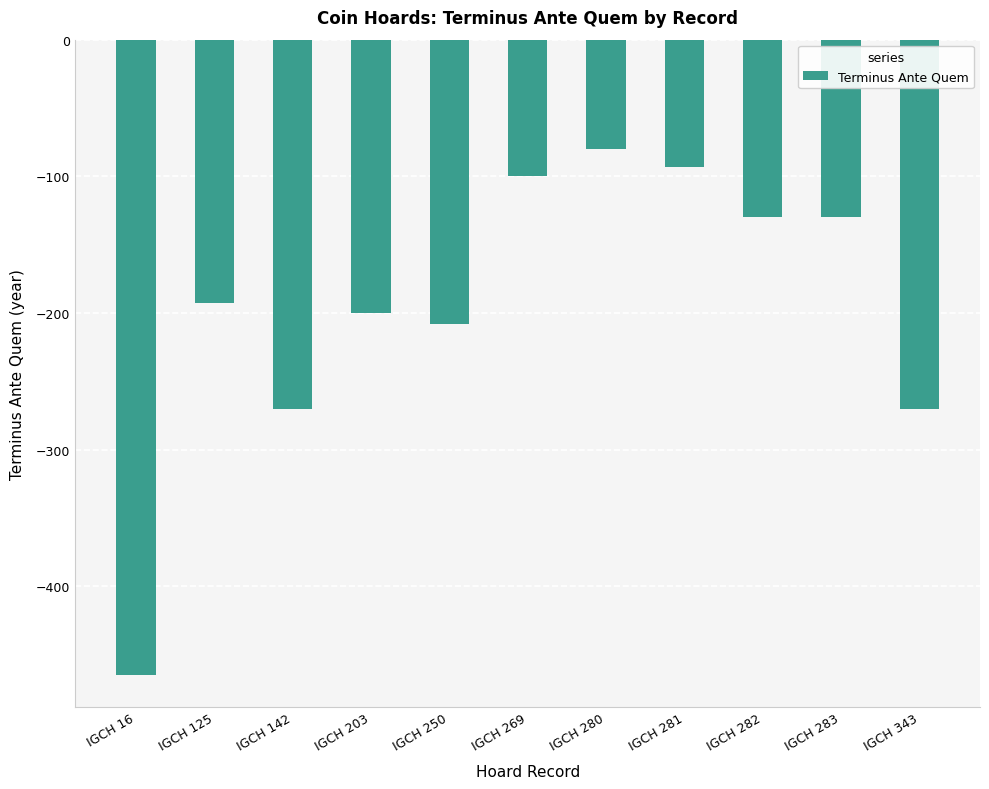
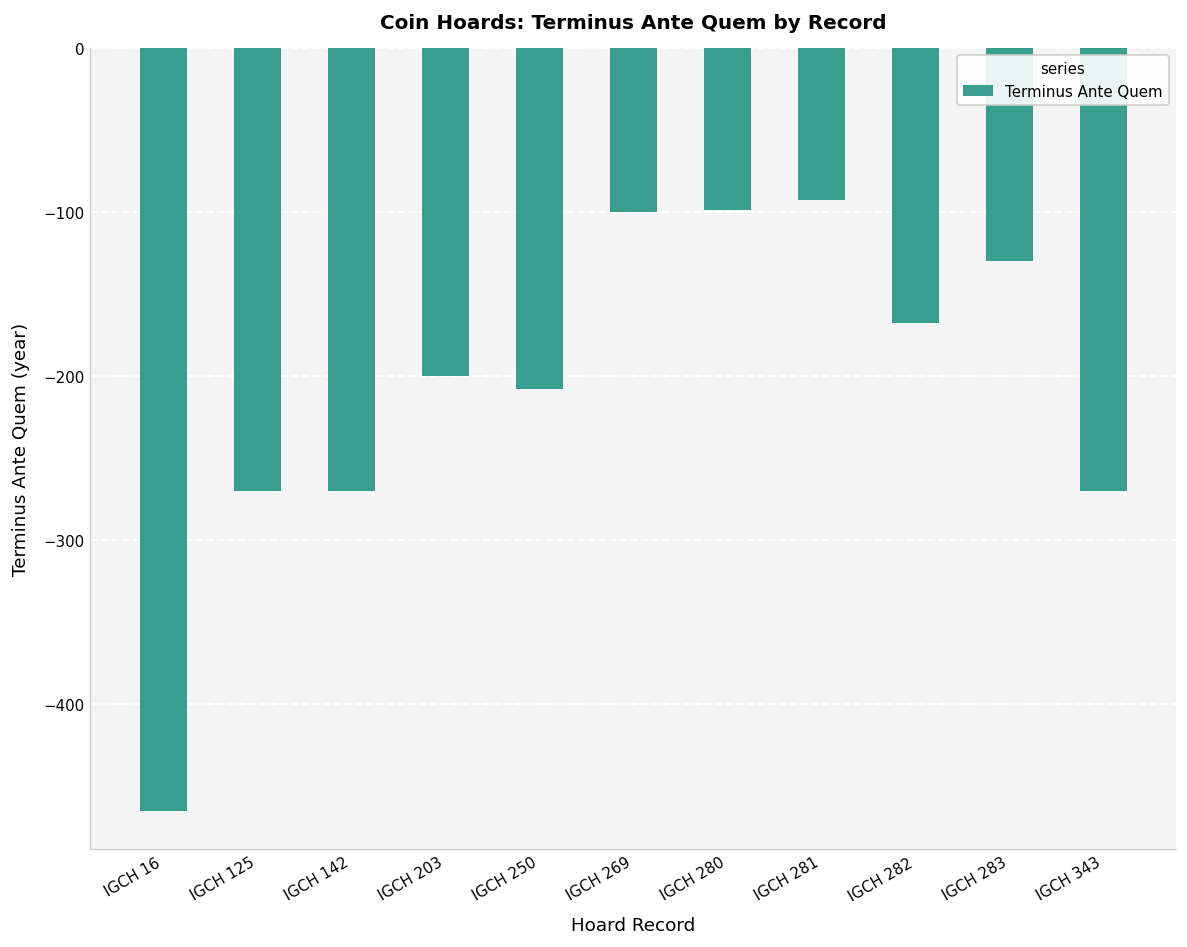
IGCH 125: -193 -> -270
IGCH 280: -80 -> -99
IGCH 282: -130 -> -168
